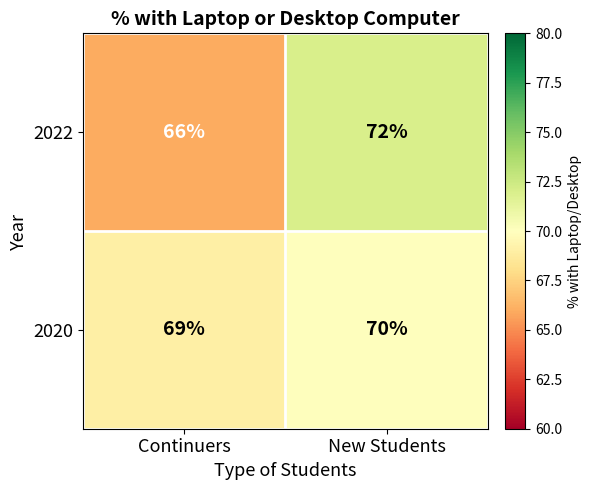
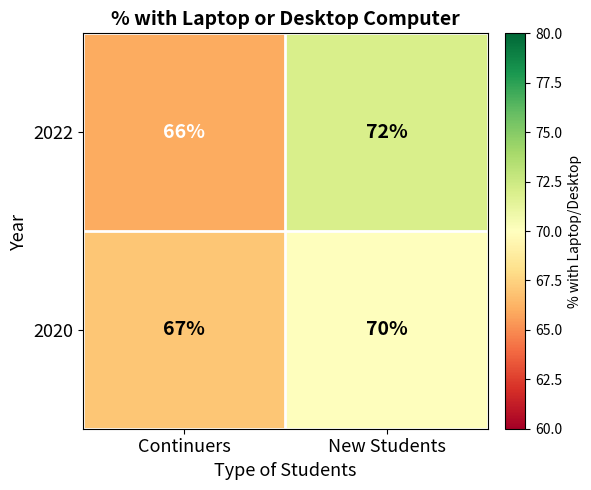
2020, Continuers: 69% -> 67%
